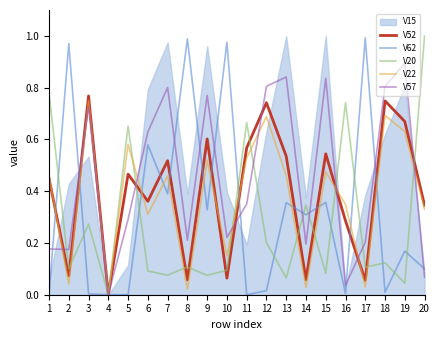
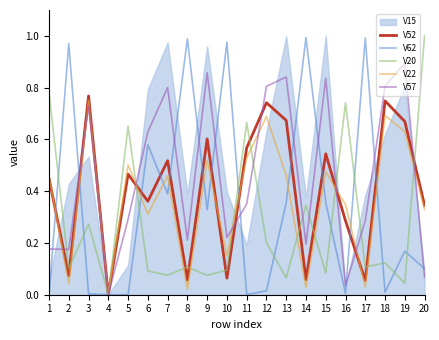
V22, 5: 0.58 -> 0.50
V57, 9: 0.77 -> 0.86
V52, 13: 0.54 -> 0.67
V62, 14: 0.31 -> 0.99
V57, 17: 0.20 -> 0.29
